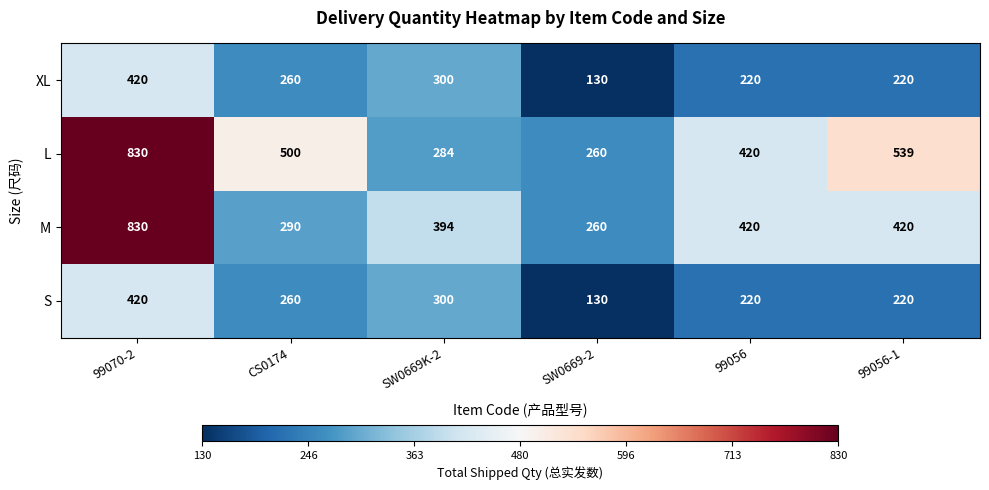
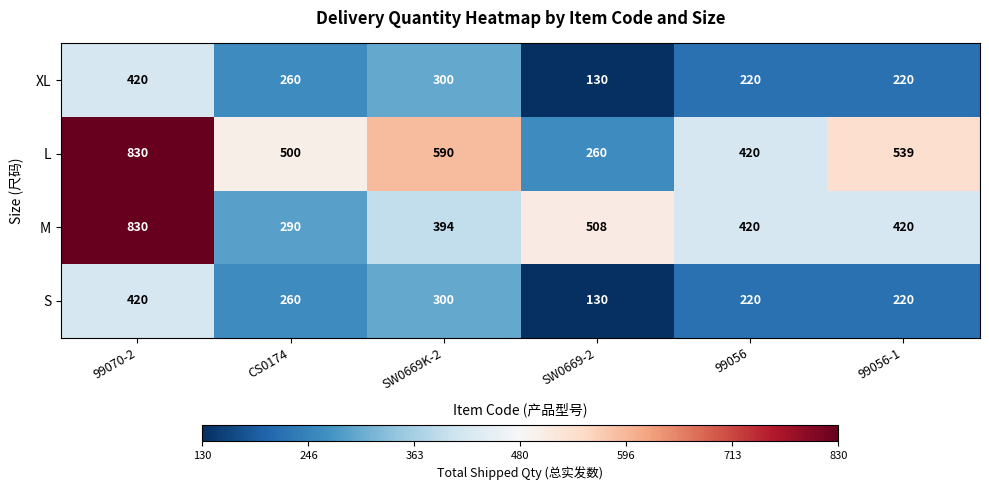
L, SW0669K-2: 284 -> 590
M, SW0669-2: 260 -> 508
